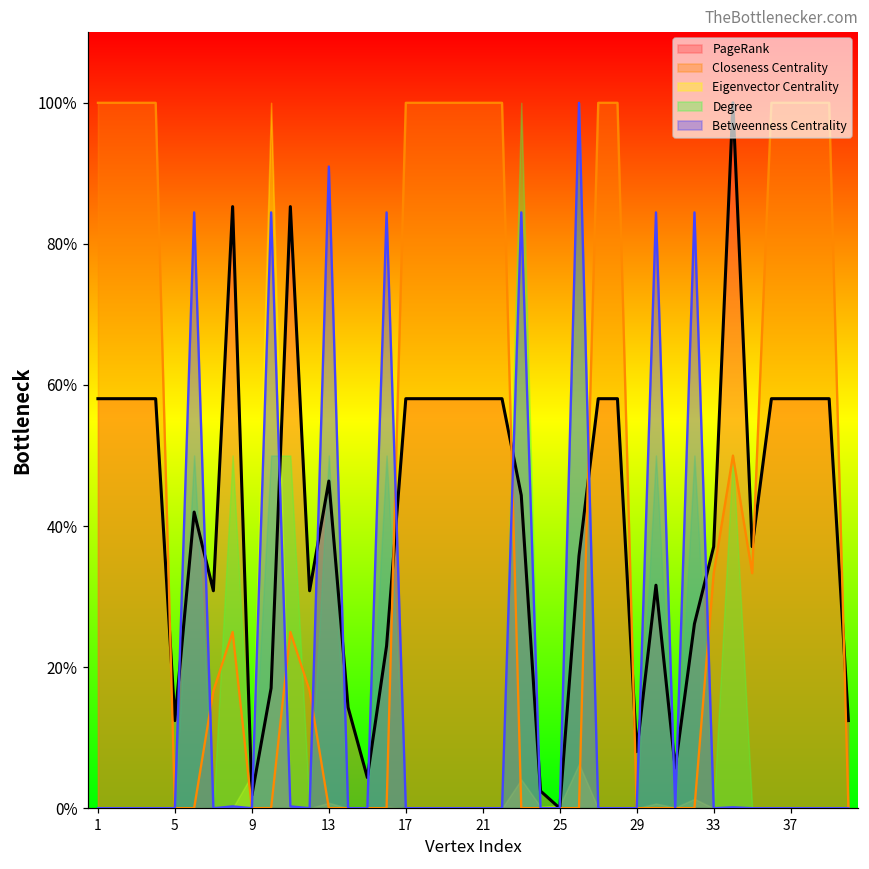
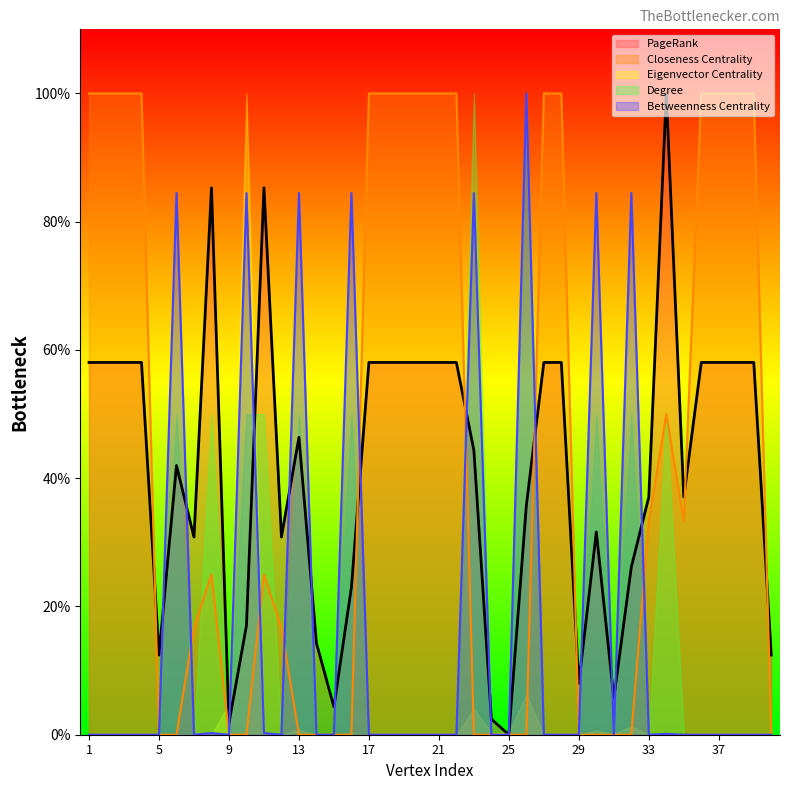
Betweenness Centrality, 13: 91% -> 84%
